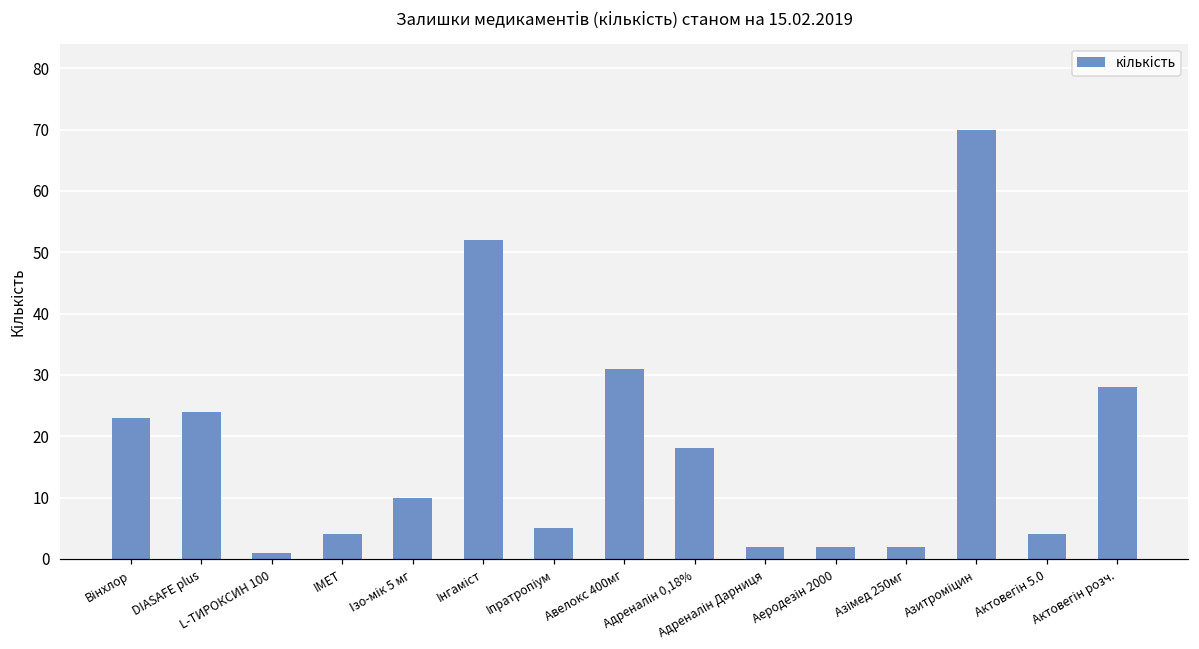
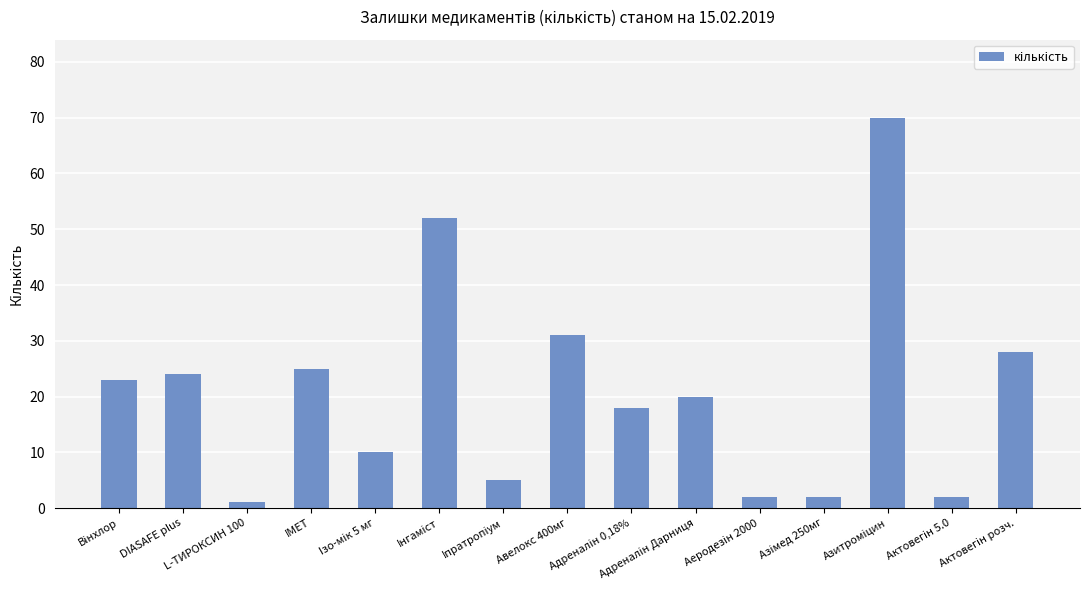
ІМЕТ: 4 -> 25
Адреналін Дарниця: 2 -> 20
Актовегін 5.0: 4 -> 2
